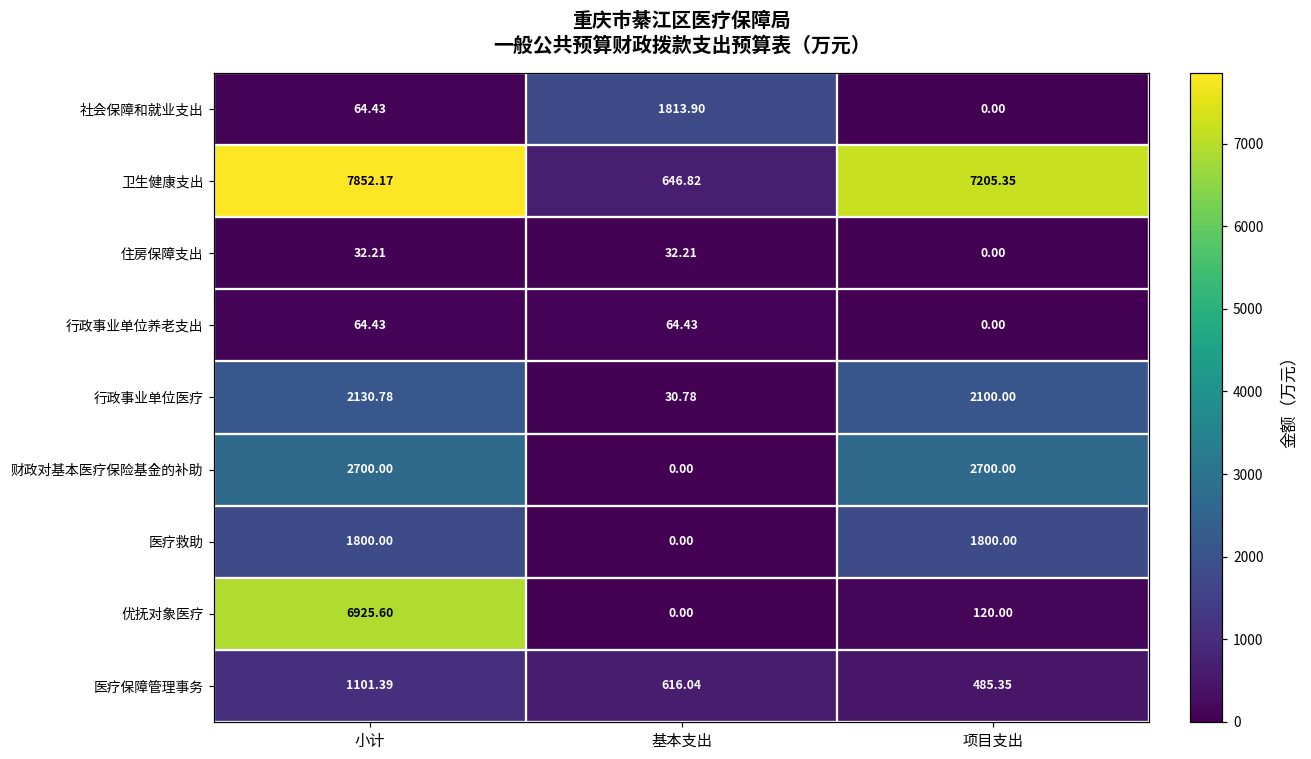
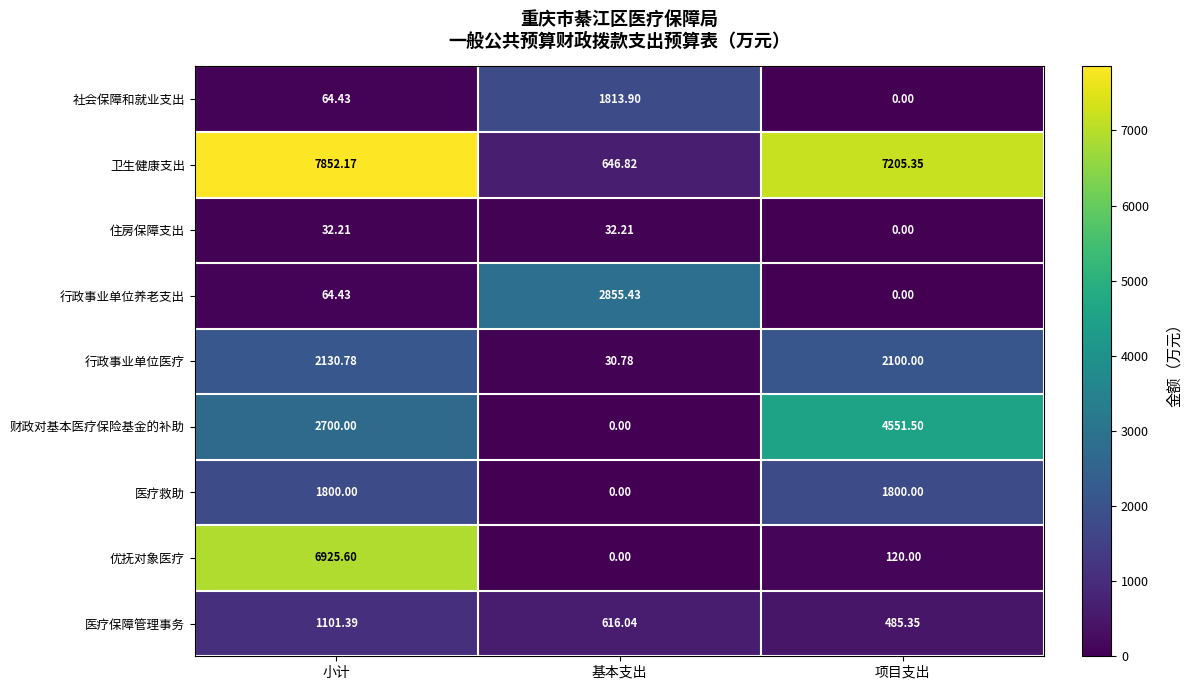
行政事业单位养老支出, 基本支出: 64.43 -> 2855.43
财政对基本医疗保险基金的补助, 项目支出: 2700.00 -> 4551.50
